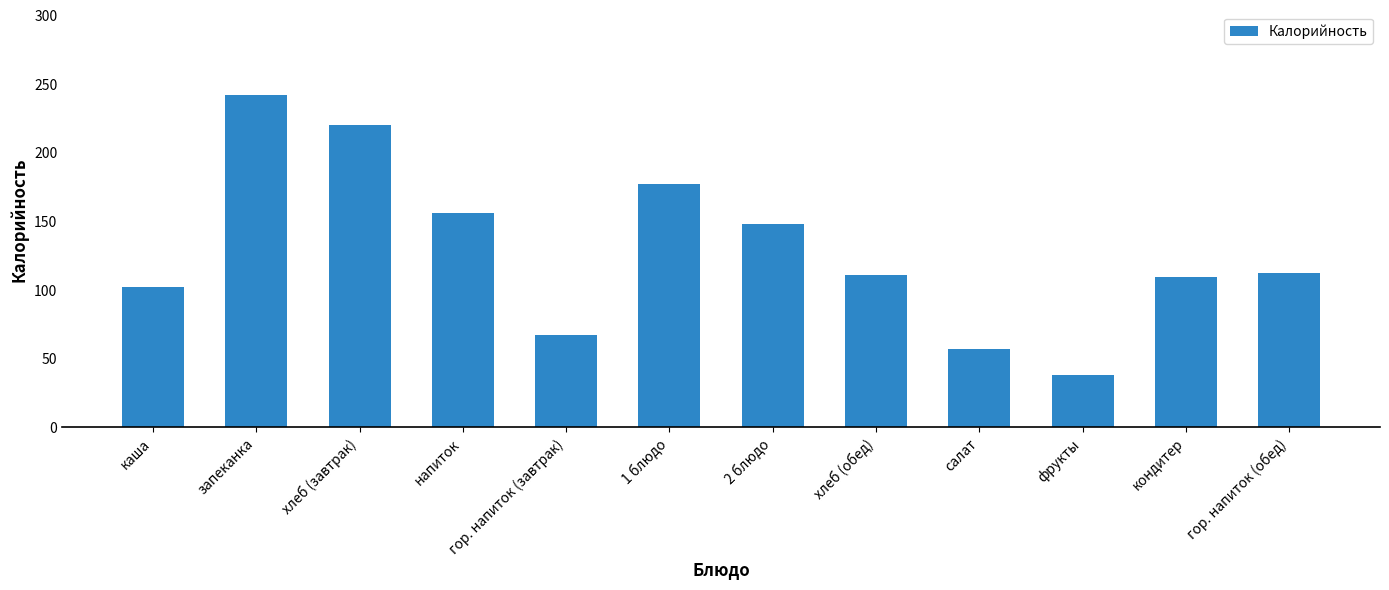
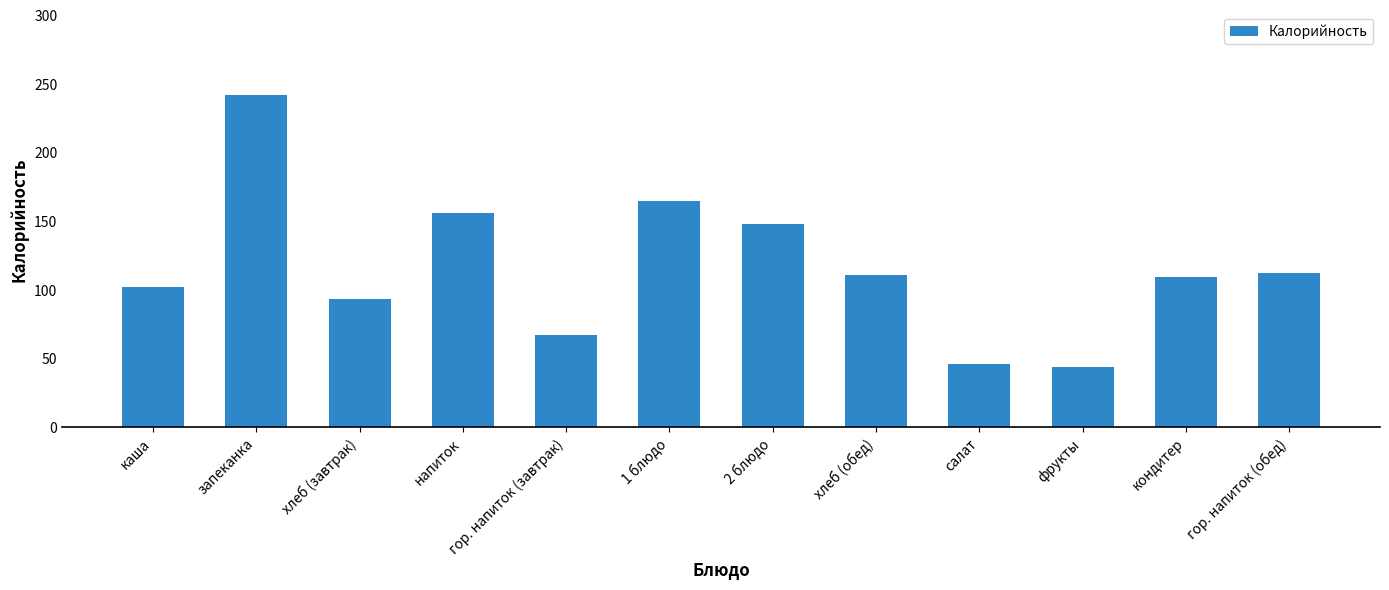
хлеб (завтрак): 220 -> 93
1 блюдо: 177 -> 165
салат: 57 -> 46
фрукты: 38 -> 44
